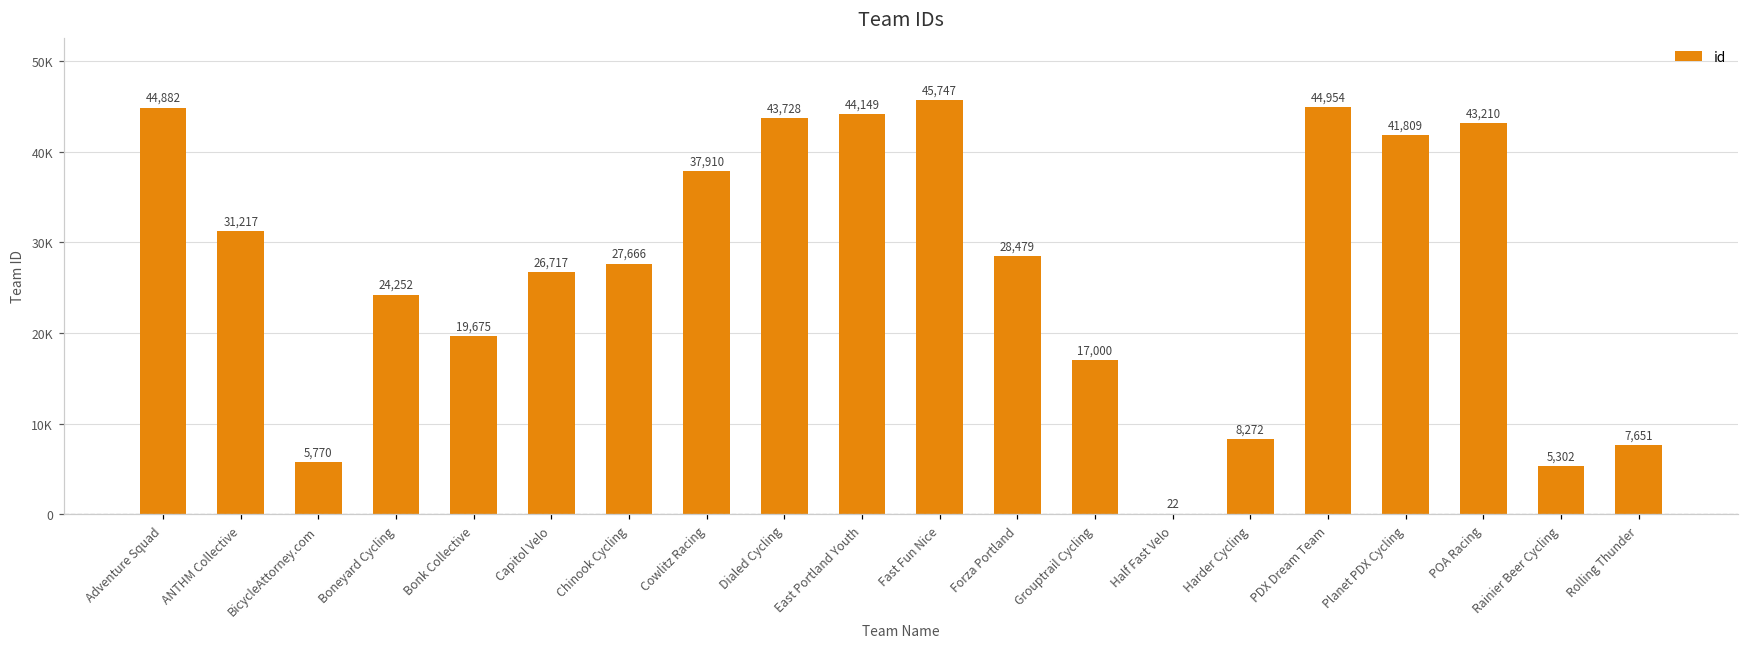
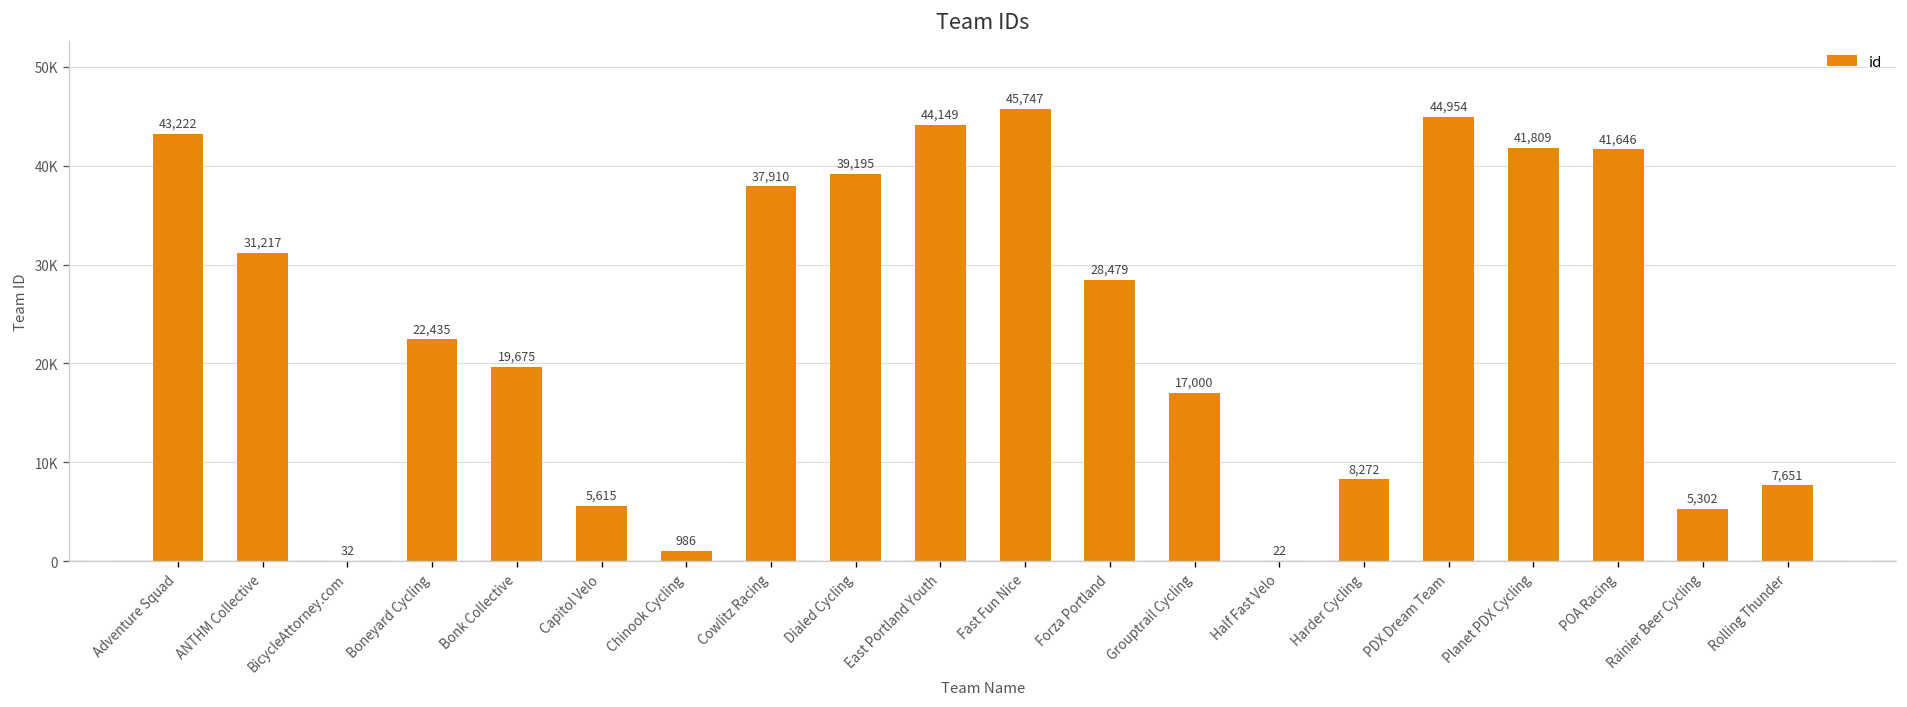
Adventure Squad: 44,882 -> 43,222
BicycleAttorney.com: 5,770 -> 32
Boneyard Cycling: 24,252 -> 22,435
Capitol Velo: 26,717 -> 5,615
Chinook Cycling: 27,666 -> 986
Dialed Cycling: 43,728 -> 39,195
POA Racing: 43,210 -> 41,646
